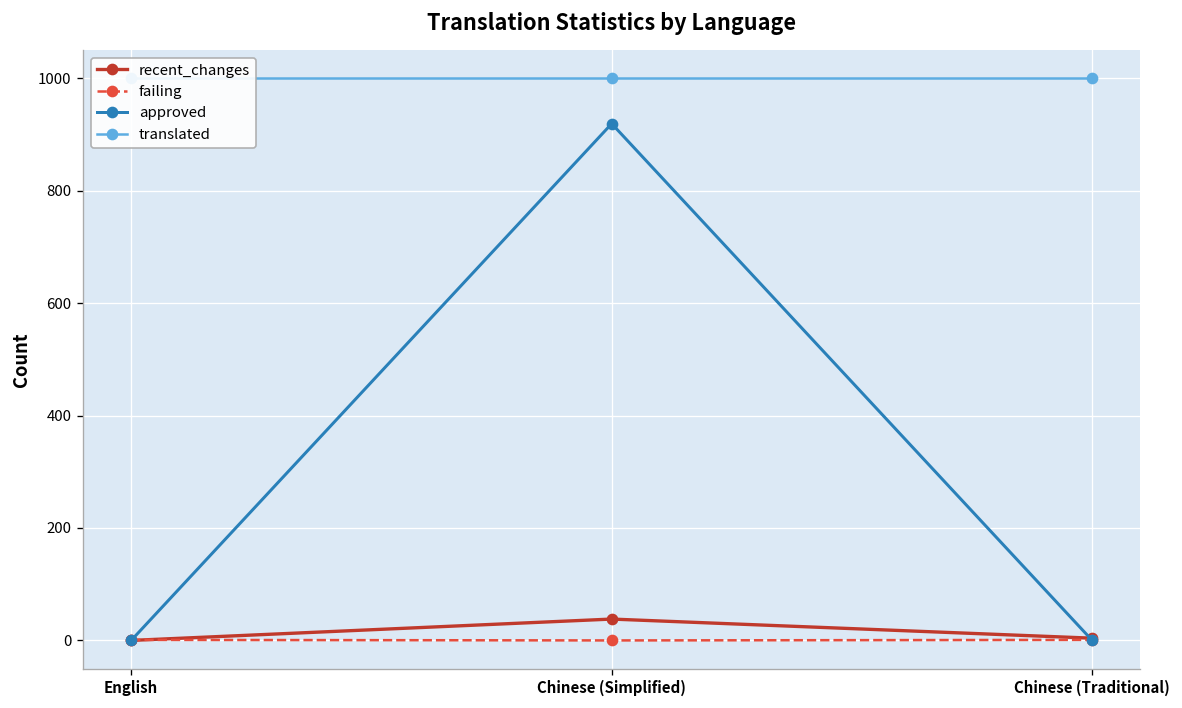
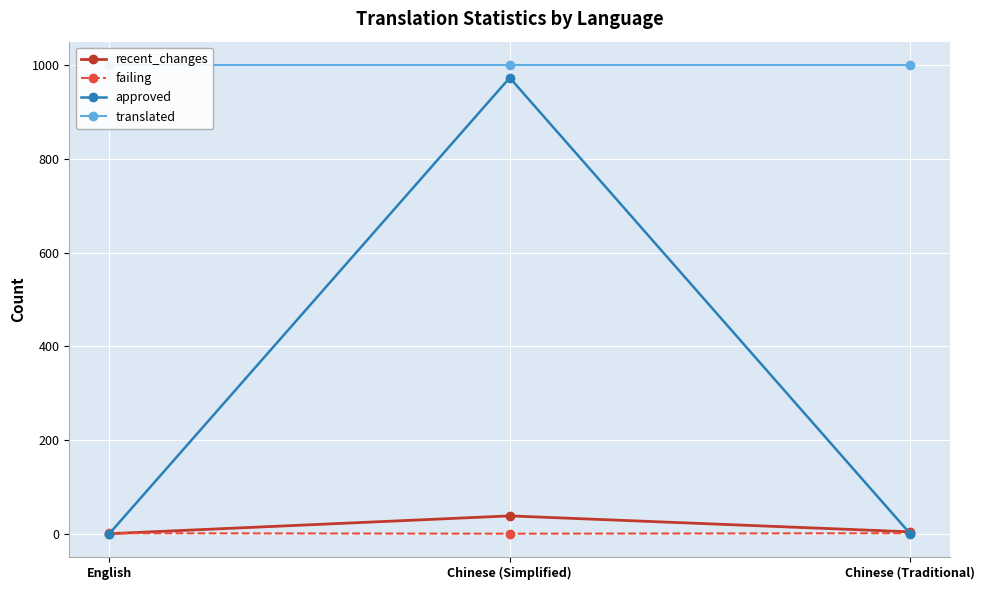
approved, Chinese (Simplified): 920 -> 970
